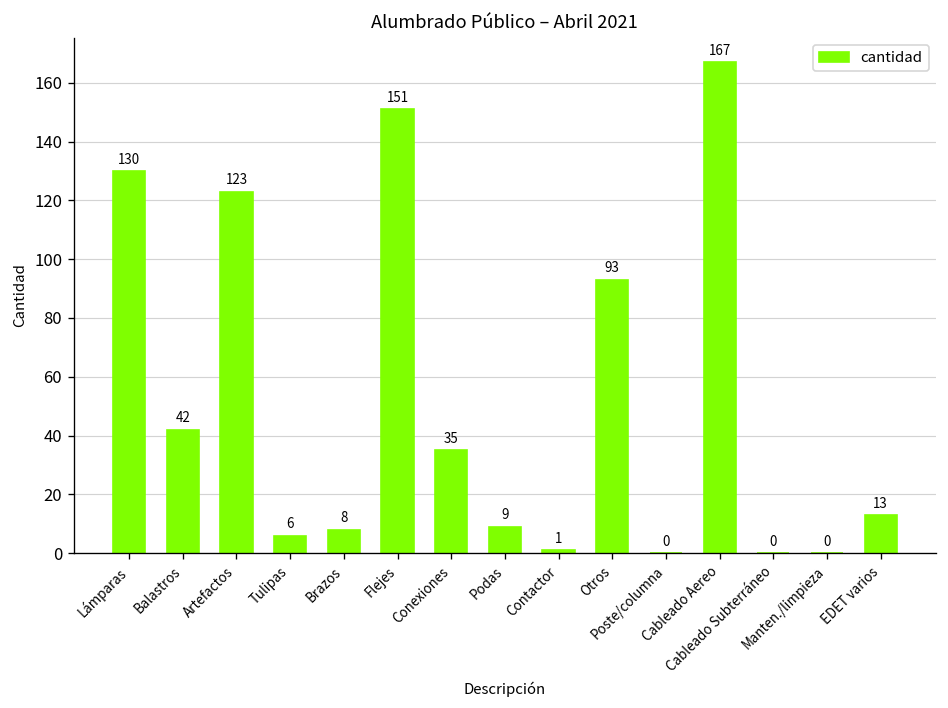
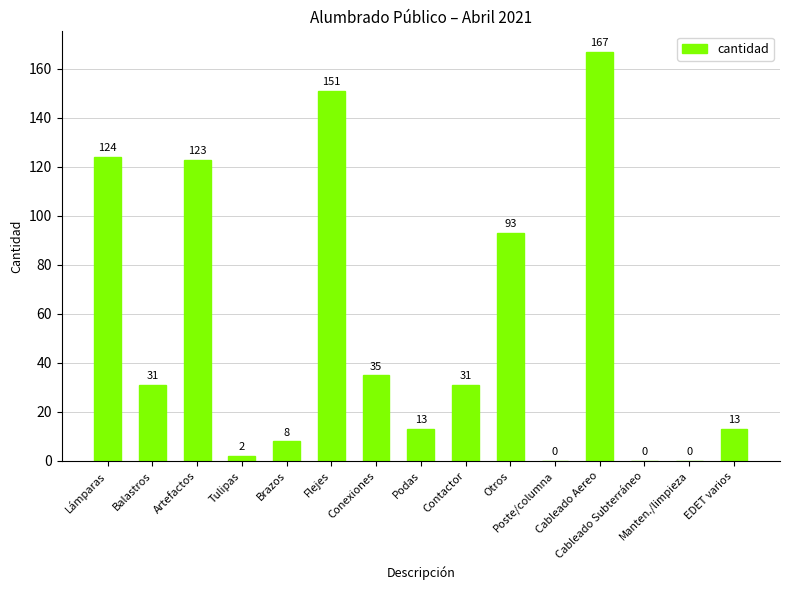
Lámparas: 130 -> 124
Balastros: 42 -> 31
Tulipas: 6 -> 2
Podas: 9 -> 13
Contactor: 1 -> 31
